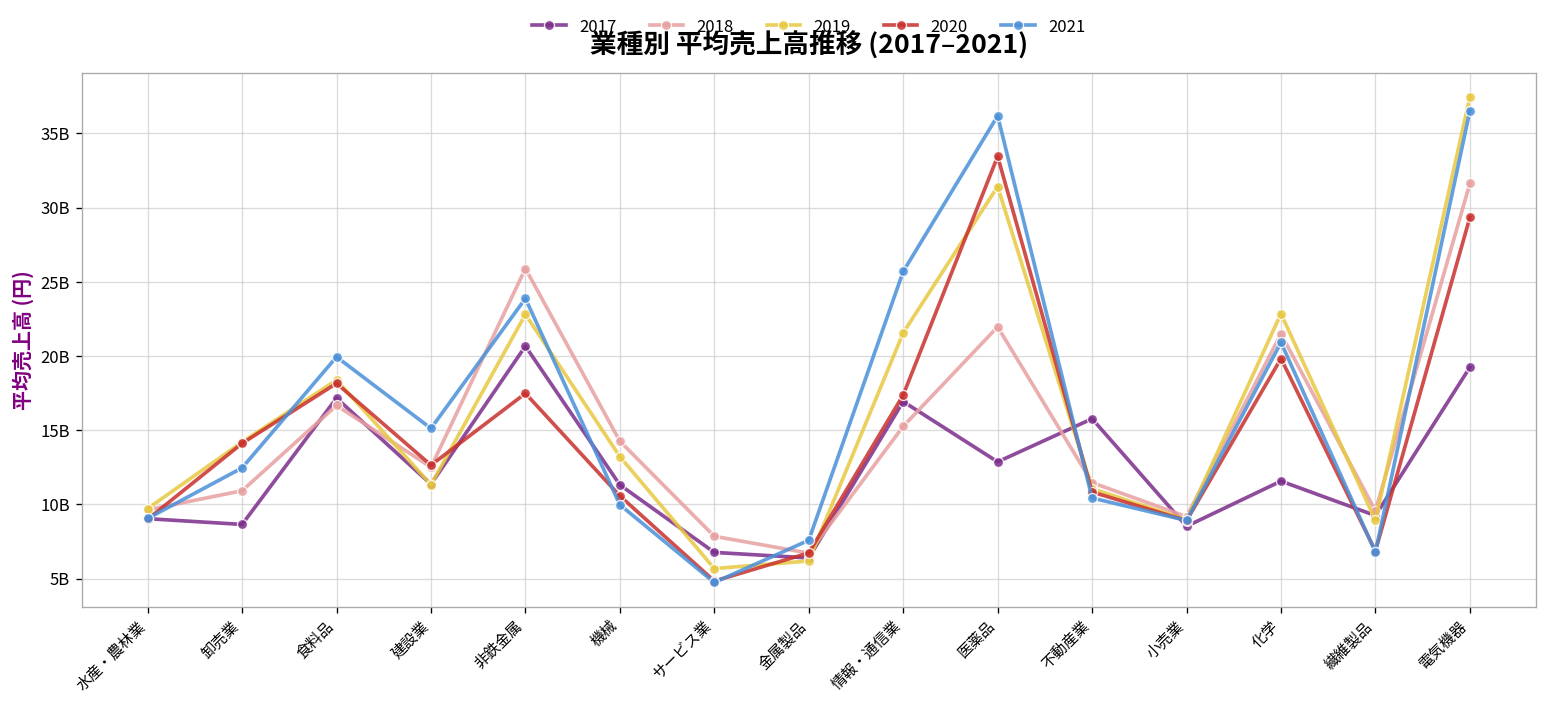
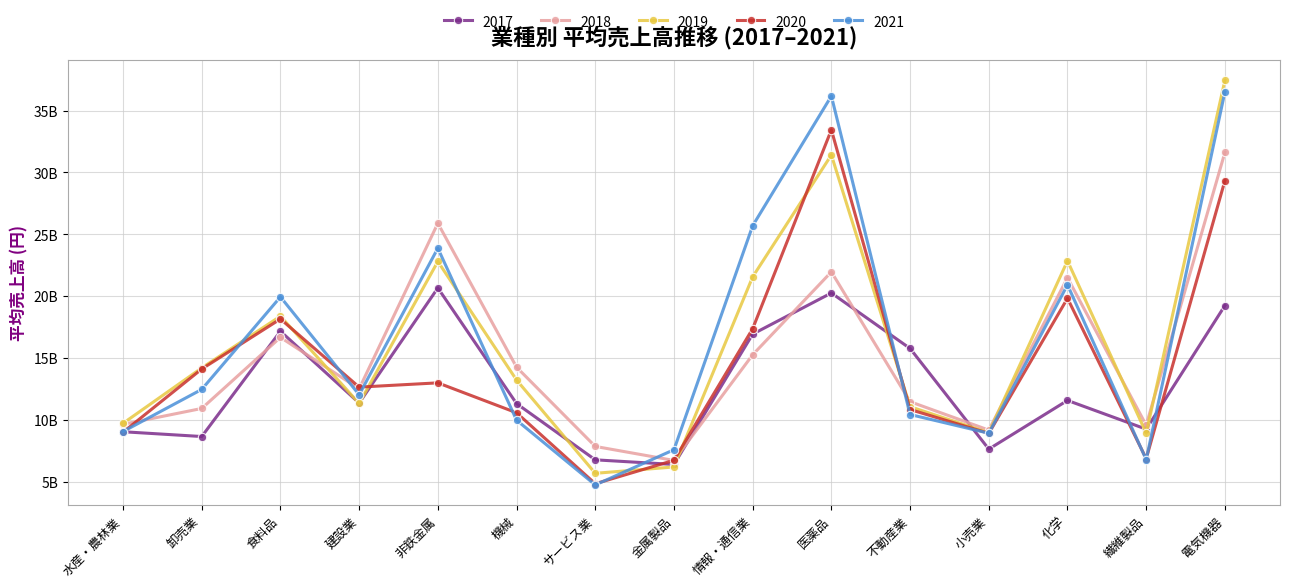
2021, 建設業: 15100000000 -> 12000000000
2020, 非鉄金属: 17500000000 -> 13000000000
2017, 医薬品: 12900000000 -> 20300000000
2017, 小売業: 8500000000 -> 7600000000
